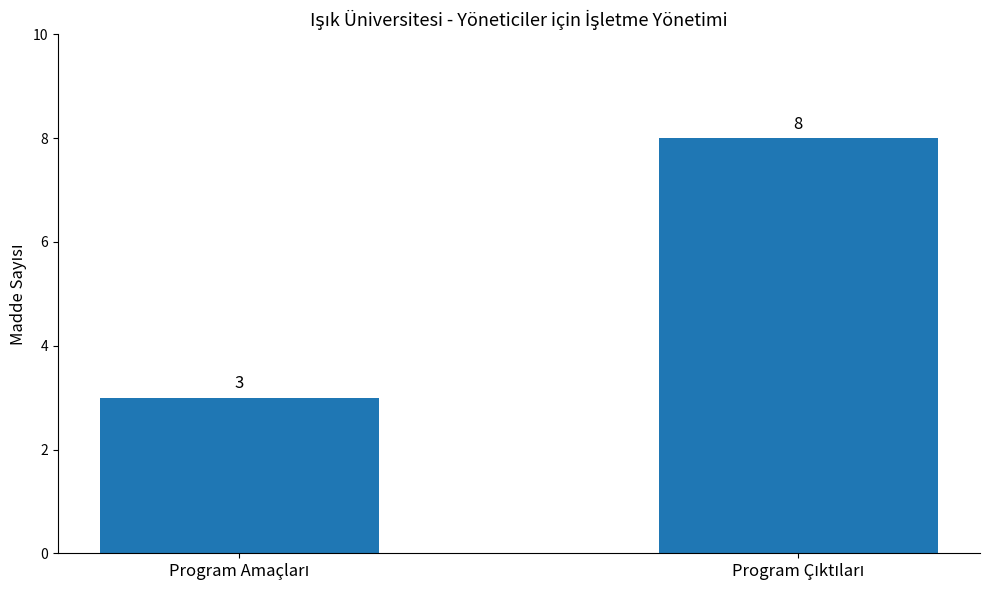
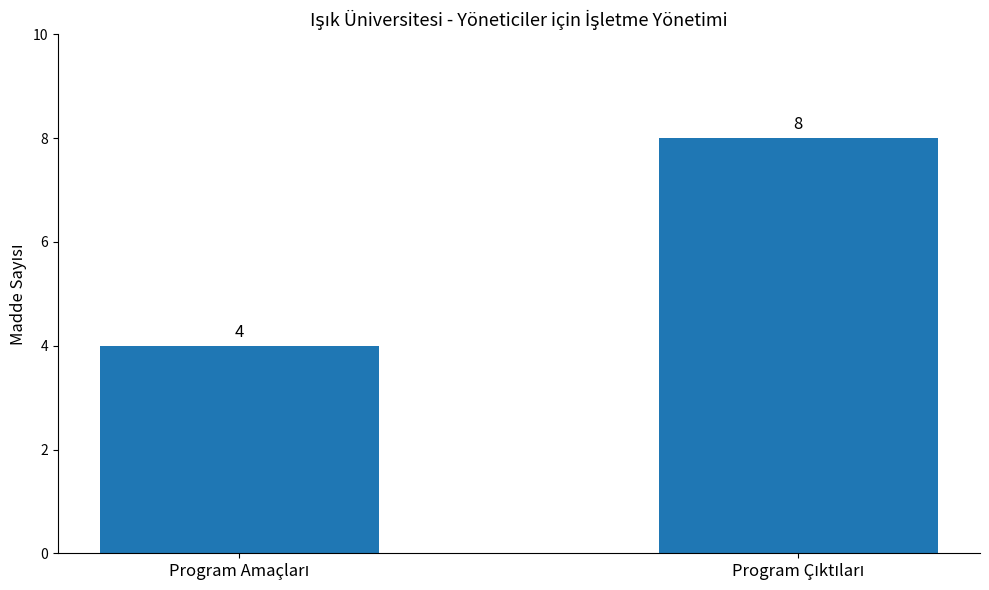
Program Amaçları: 3 -> 4
